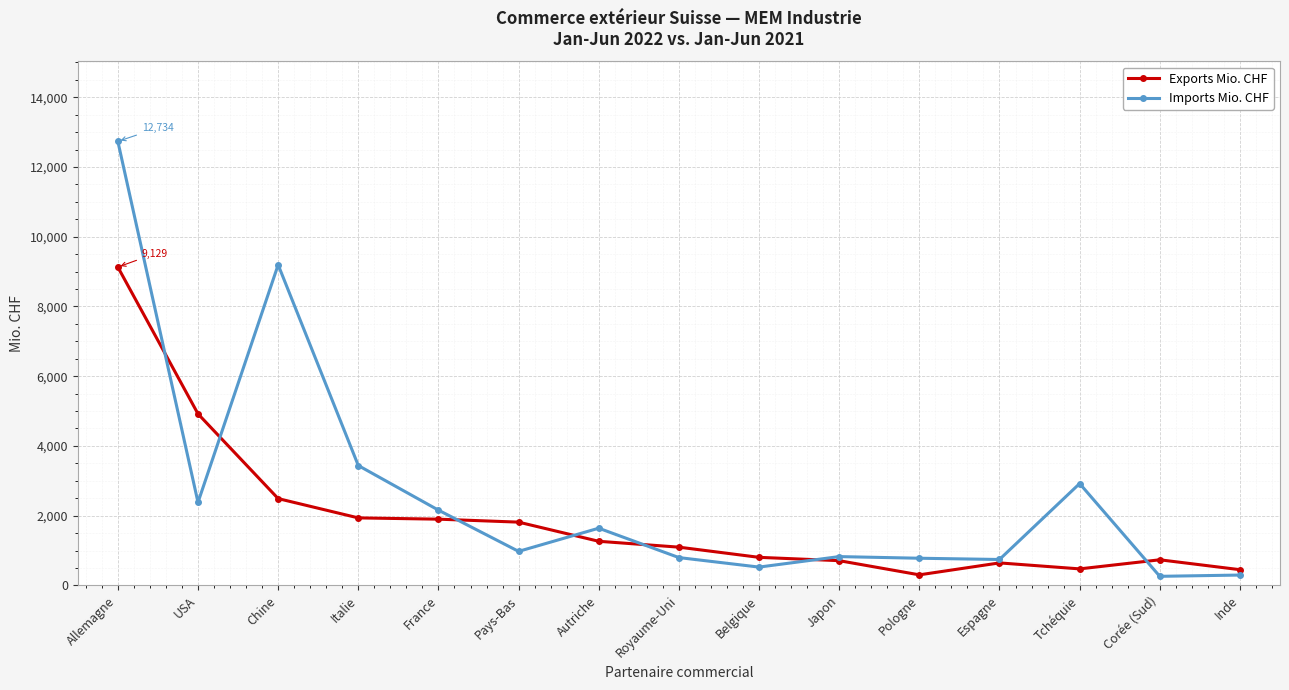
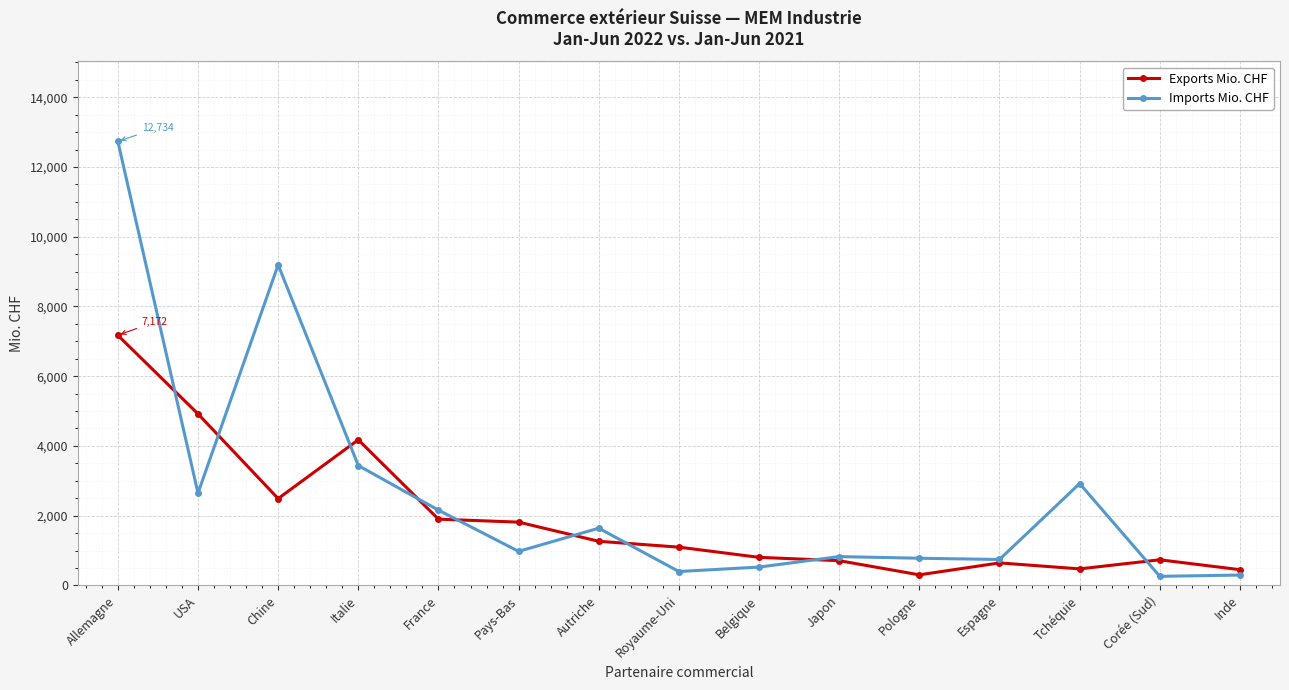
Exports Mio. CHF, Allemagne: 9,129 -> 7,172
Imports Mio. CHF, USA: 2,400 -> 2,600
Exports Mio. CHF, Italie: 1,900 -> 4,200
Imports Mio. CHF, Royaume-Uni: 800 -> 400
